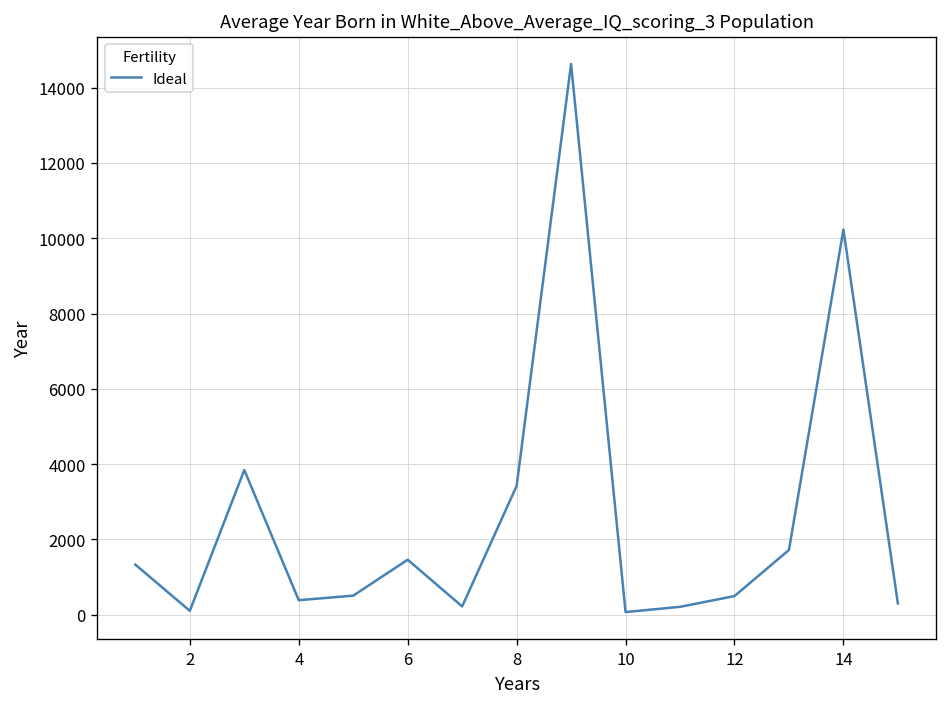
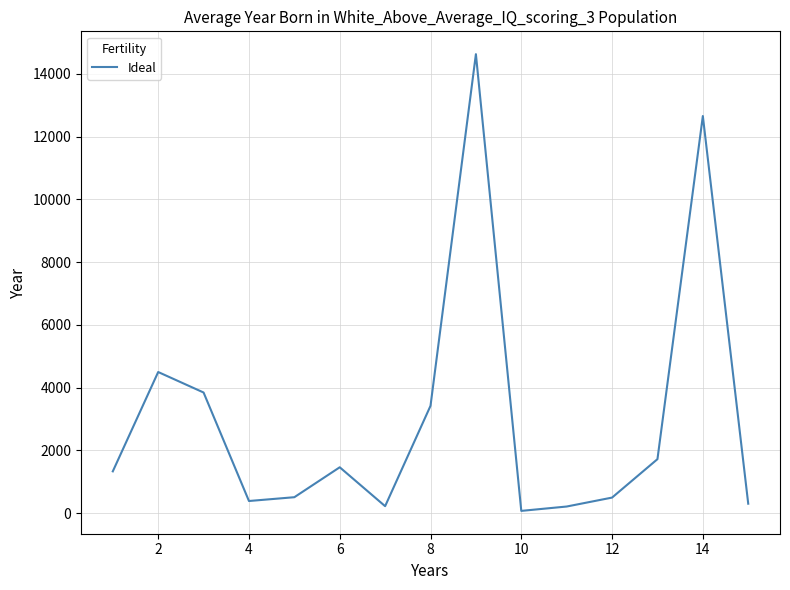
2: 100 -> 4500
14: 10200 -> 12700
